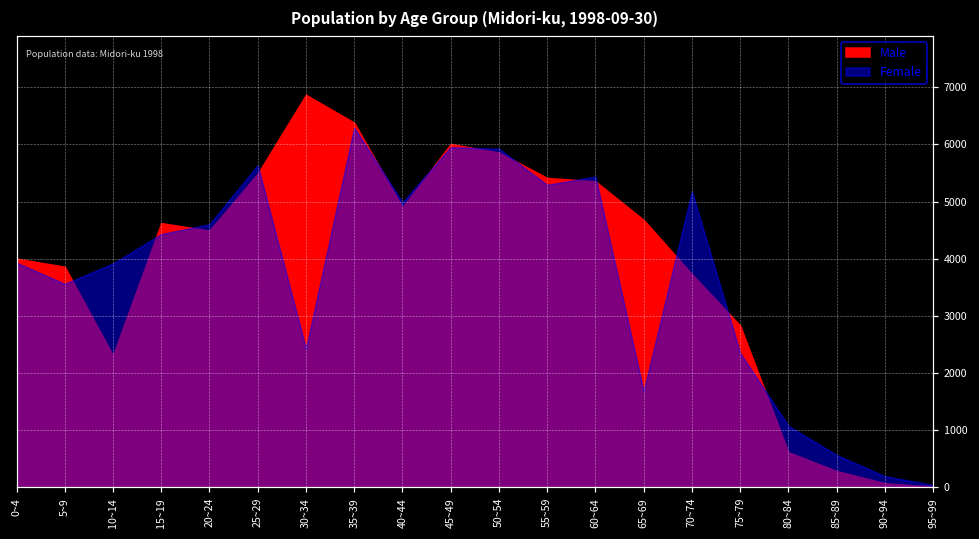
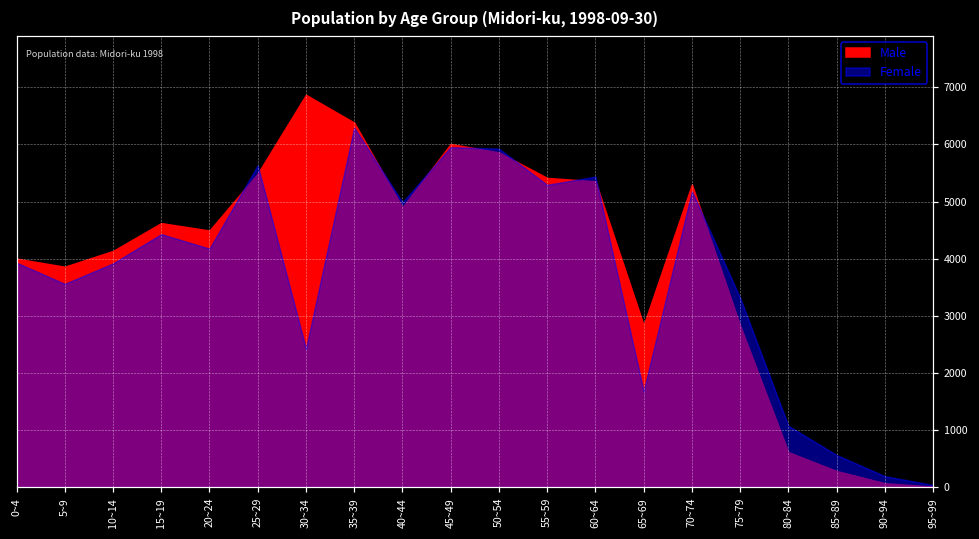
Male, 10~14: 2300 -> 4100
Female, 20~24: 4600 -> 4200
Male, 65~69: 4700 -> 2800
Male, 70~74: 3700 -> 5300
Female, 75~79: 2400 -> 3300
